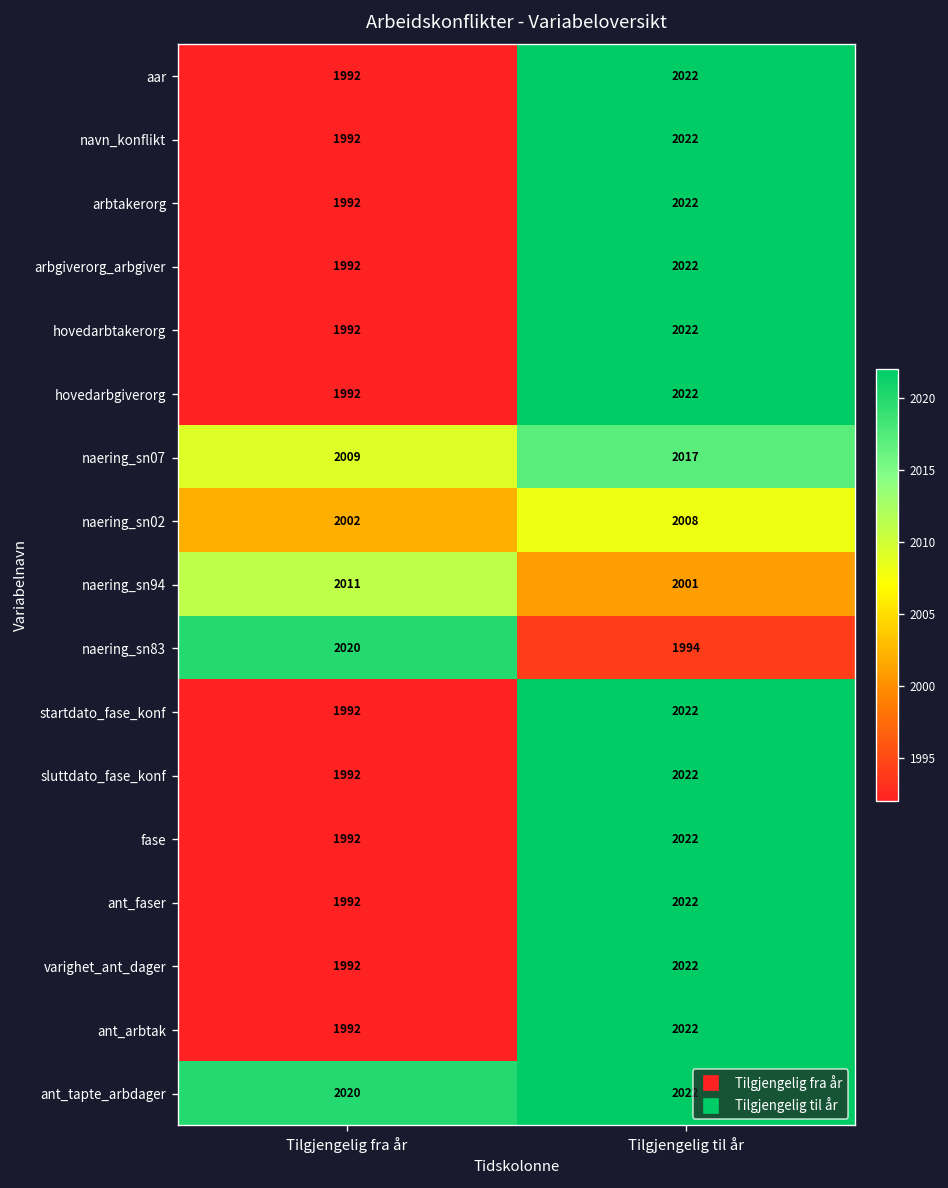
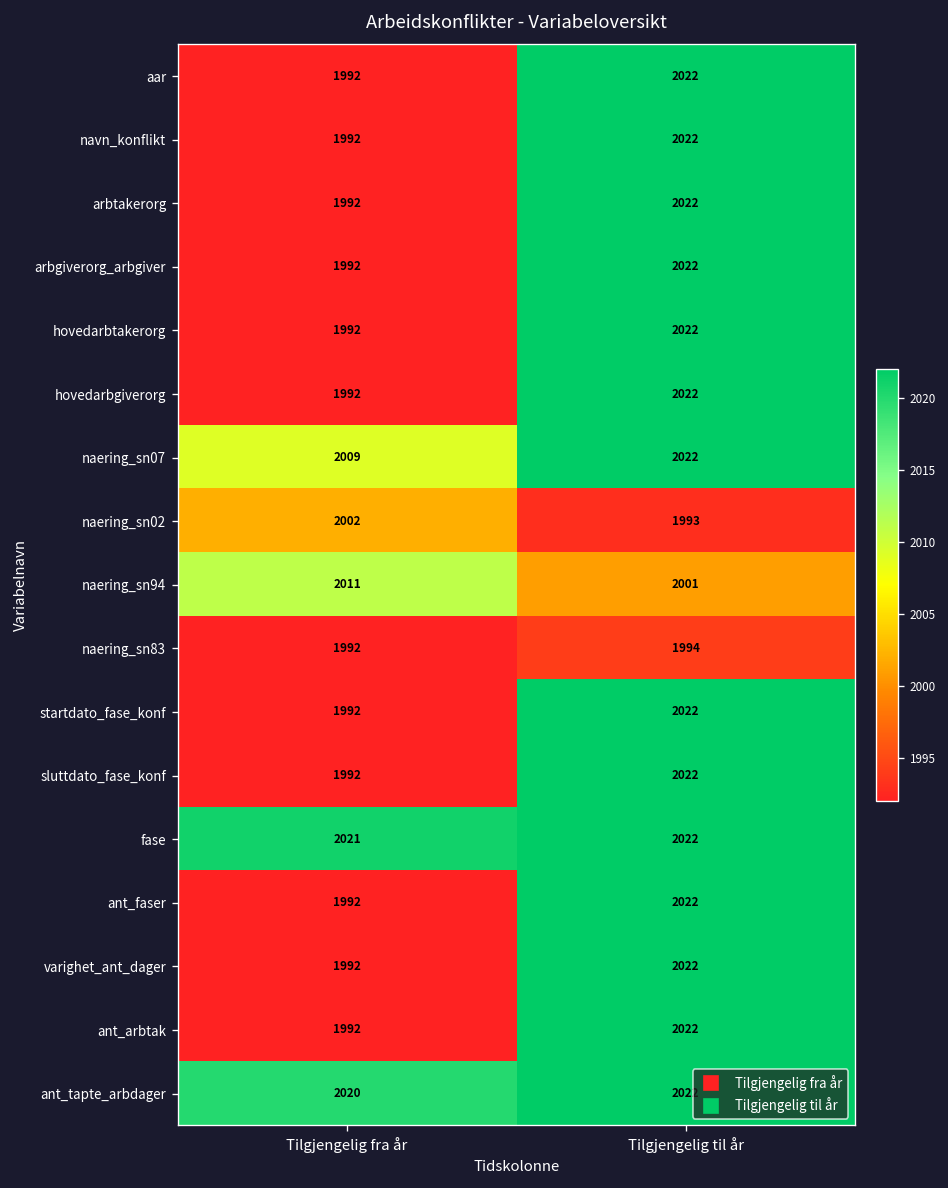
naering_sn07, Tilgjengelig til år: 2017 -> 2022
naering_sn02, Tilgjengelig til år: 2008 -> 1993
naering_sn83, Tilgjengelig fra år: 2020 -> 1992
fase, Tilgjengelig fra år: 1992 -> 2021
